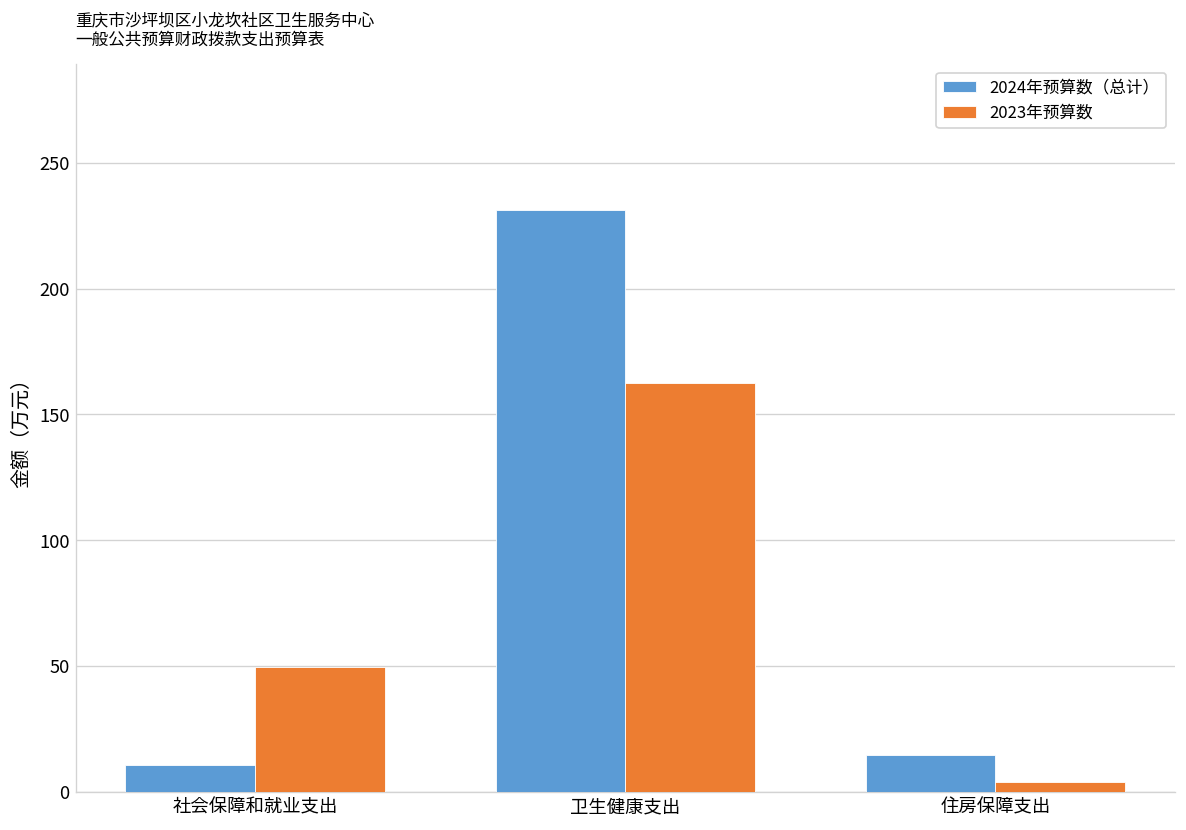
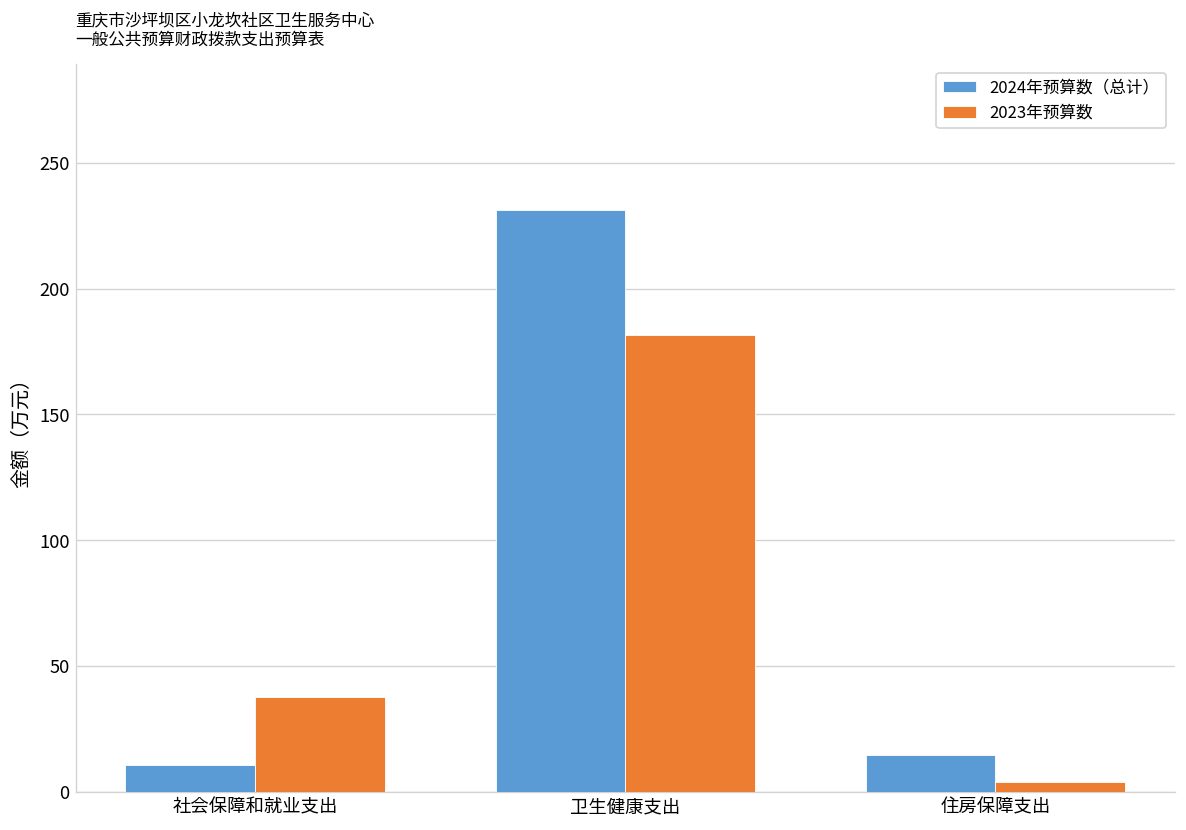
2023年预算数, 社会保障和就业支出: 50 -> 38
2023年预算数, 卫生健康支出: 163 -> 182
